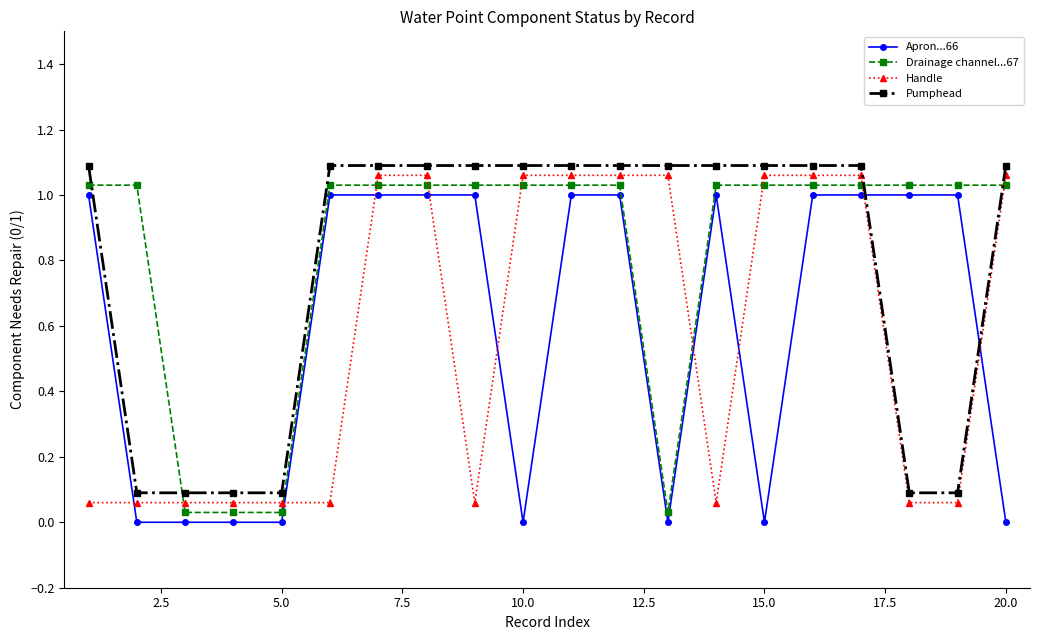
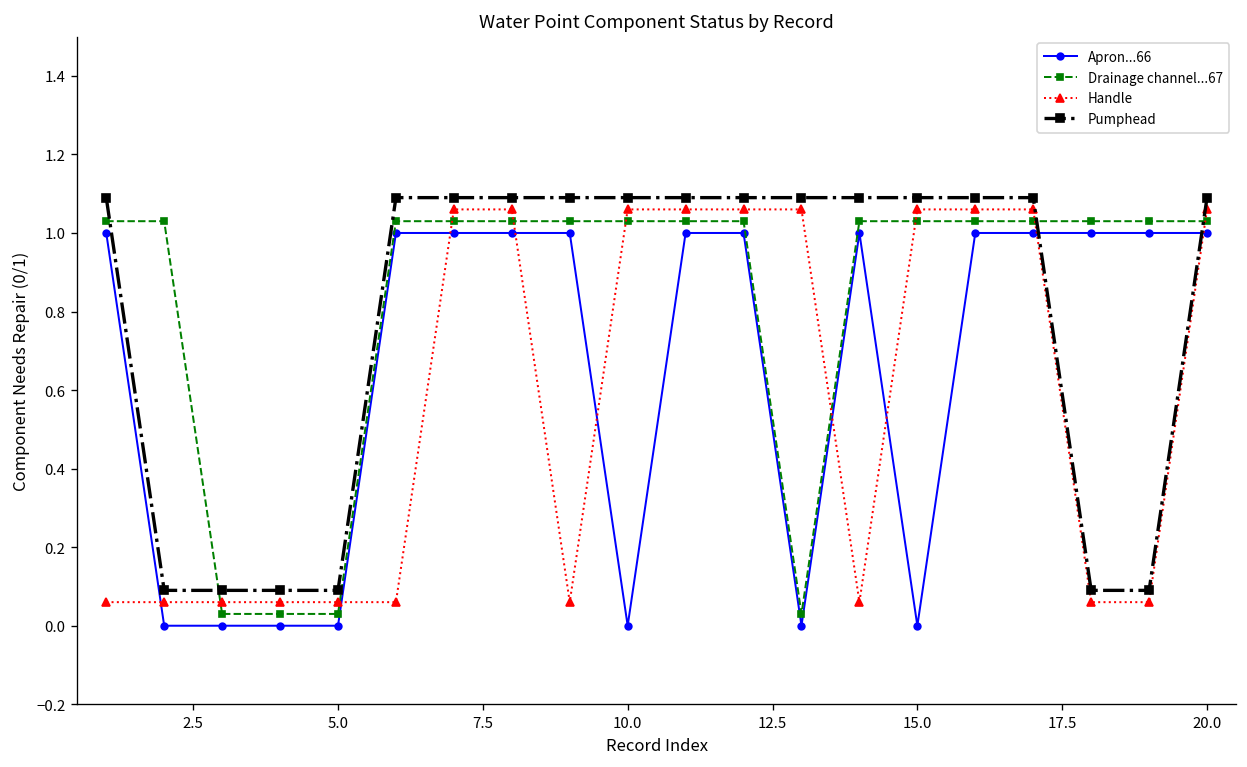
Apron...66, 20.0: 0 -> 1
